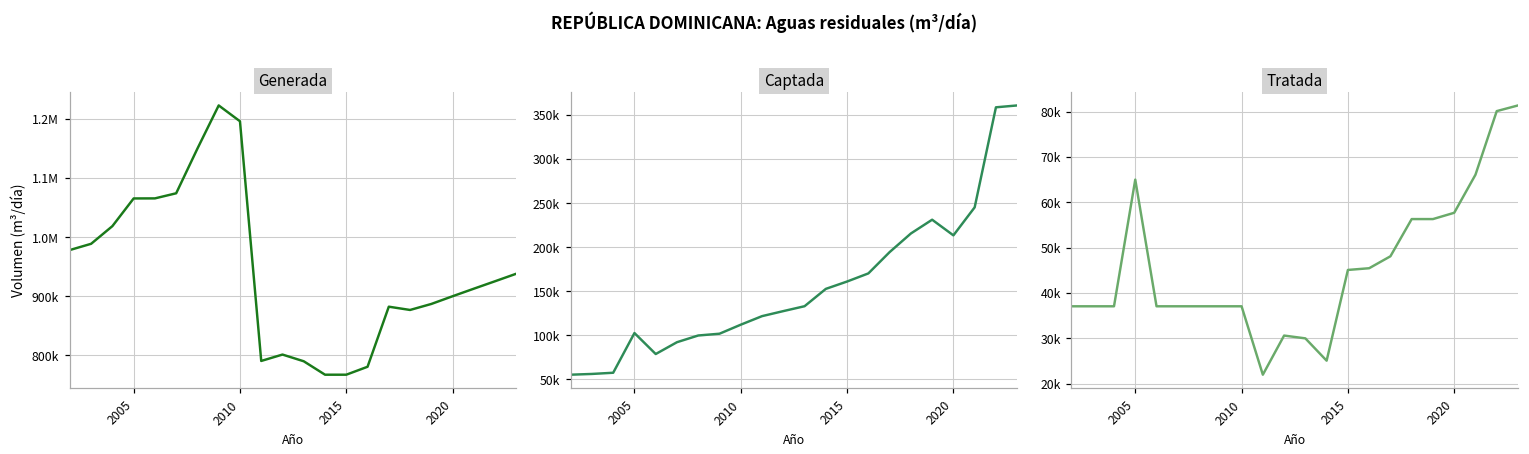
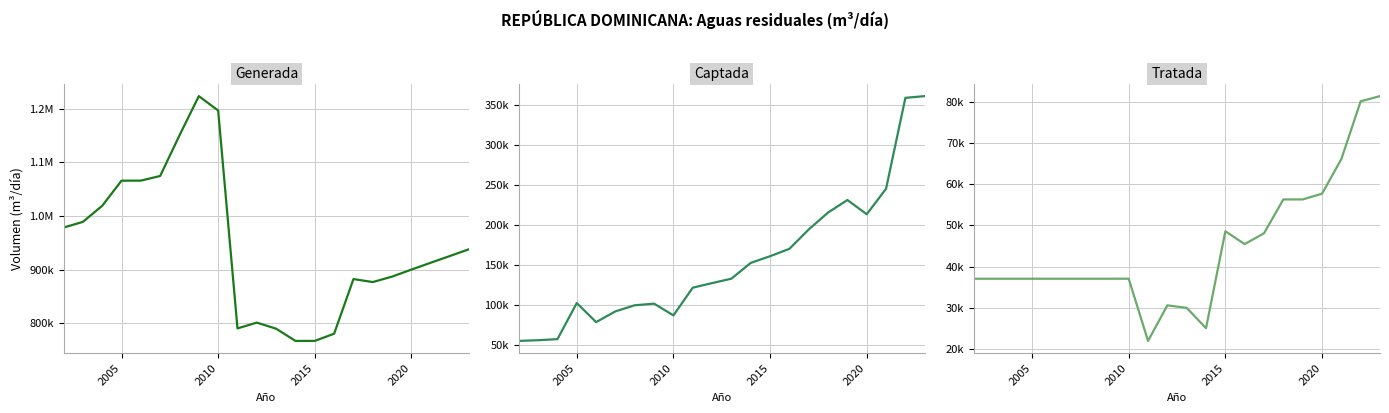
Captada, 2010: 110000 -> 90000
Tratada, 2005: 65000 -> 37000
Tratada, 2015: 45000 -> 49000
